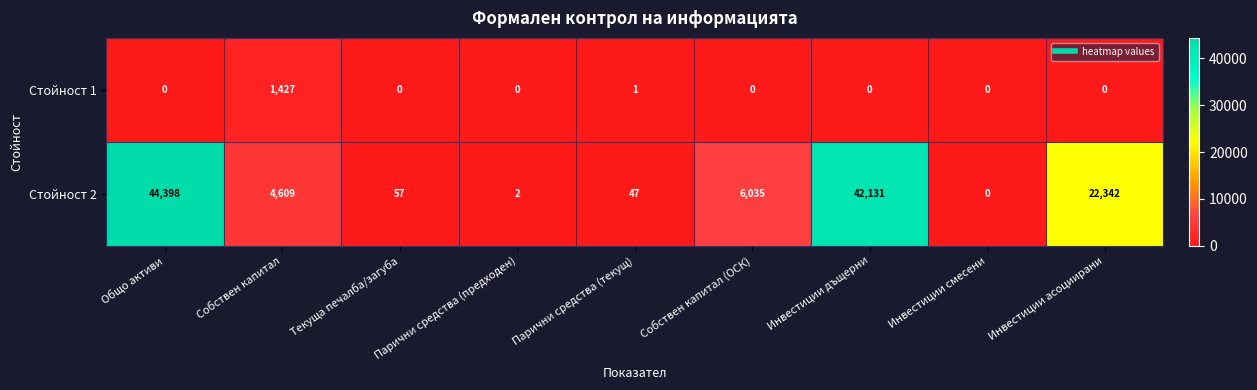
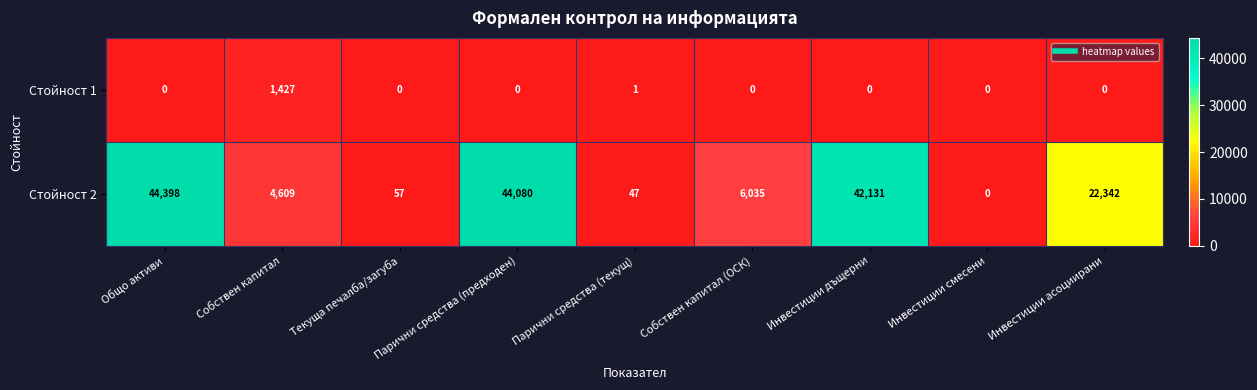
Стойност 2, Парични средства (предходен): 2 -> 44,080
